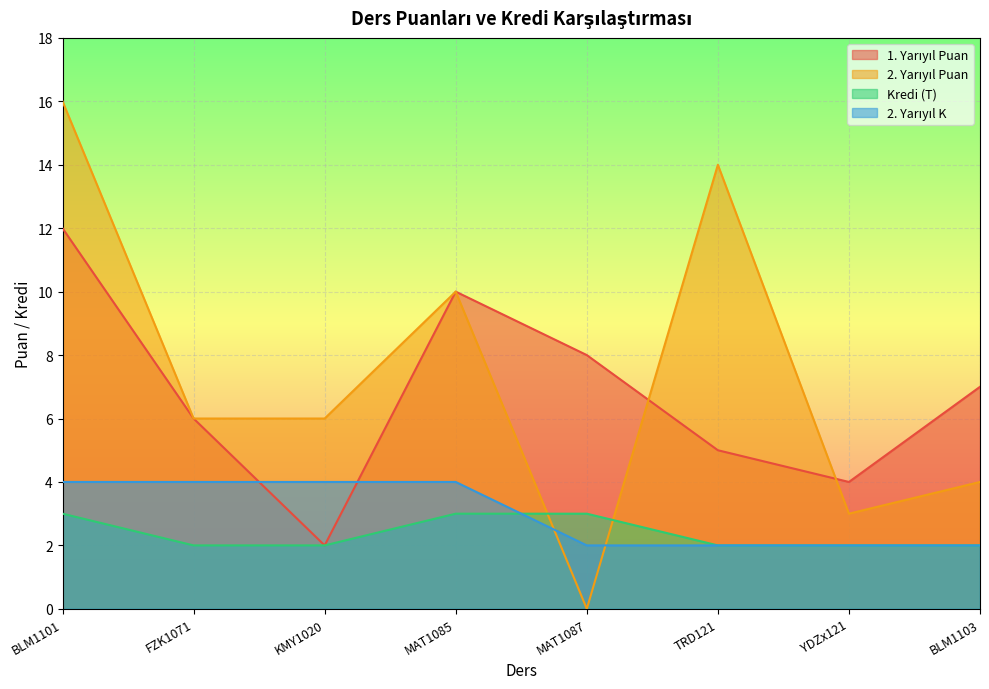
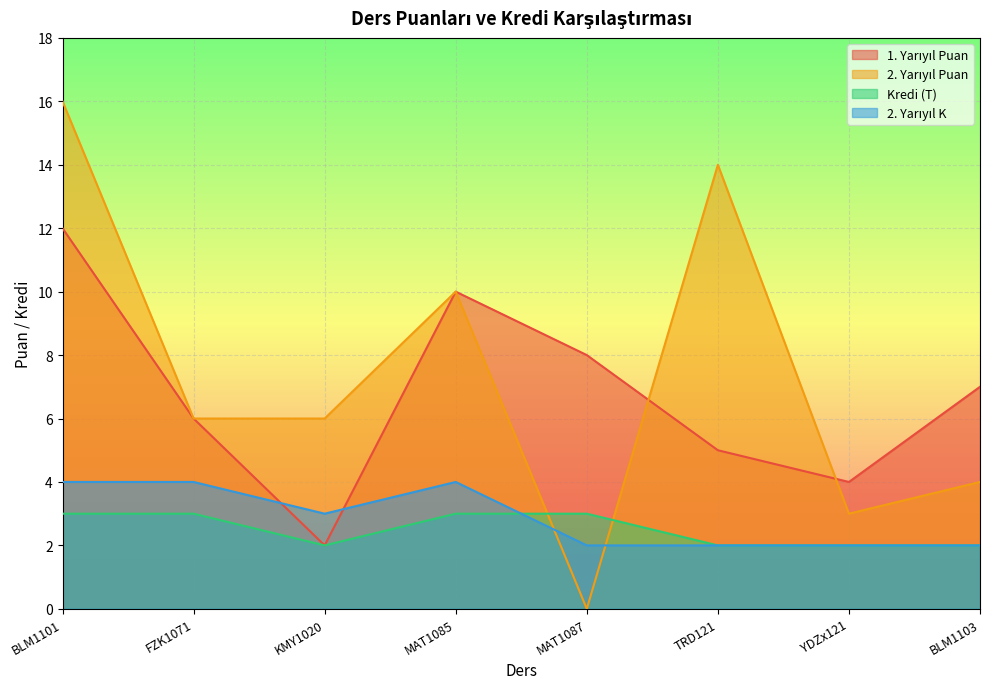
Kredi (T), FZK1071: 2 -> 3
2. Yarıyıl K, KMY1020: 4 -> 3
